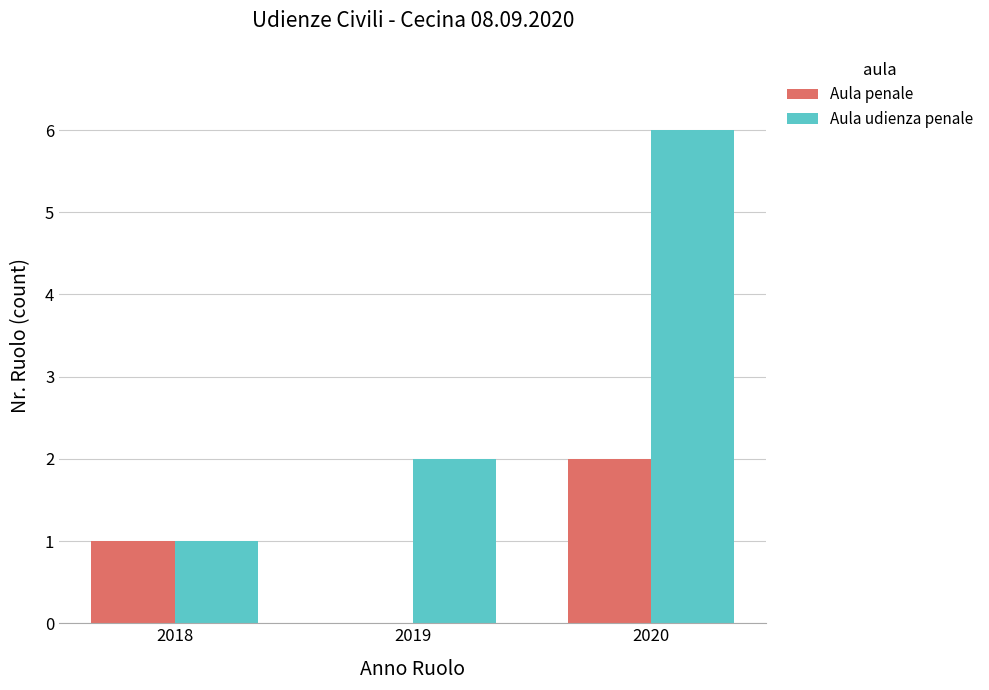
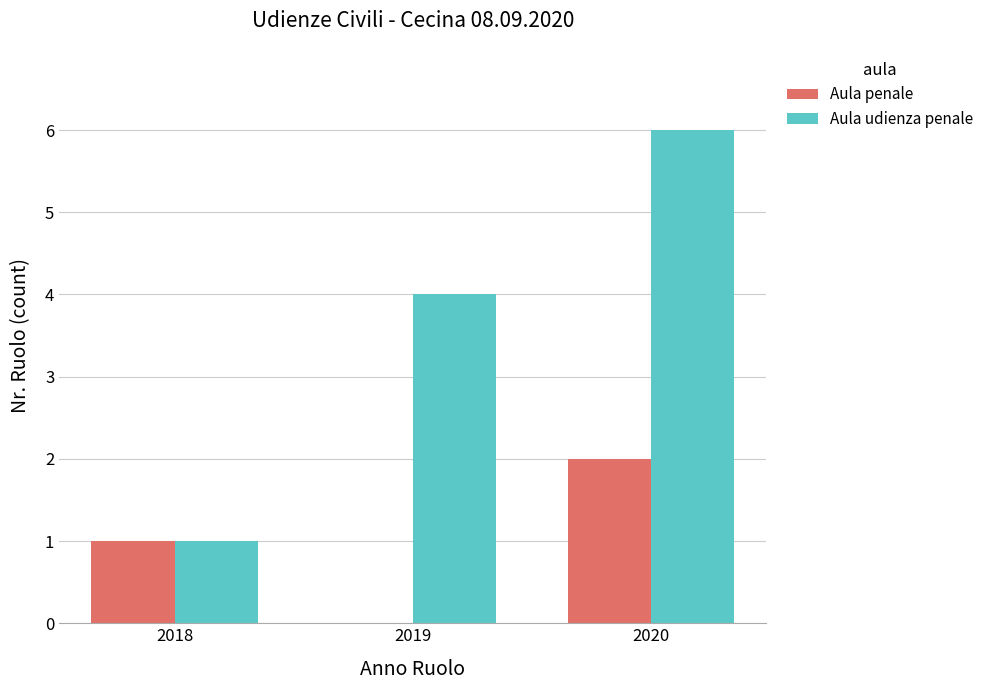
Aula udienza penale, 2019: 2 -> 4
